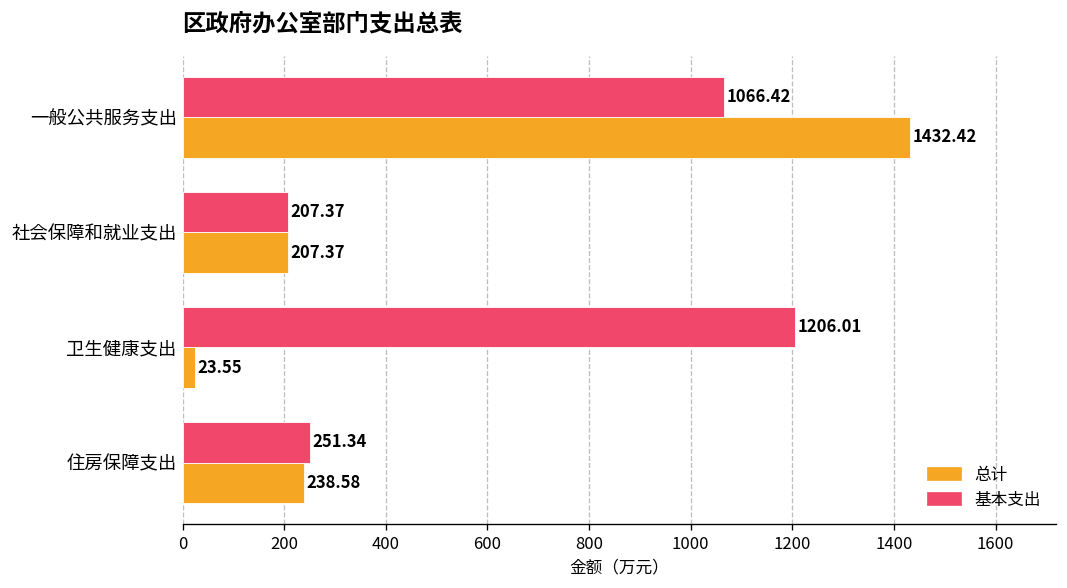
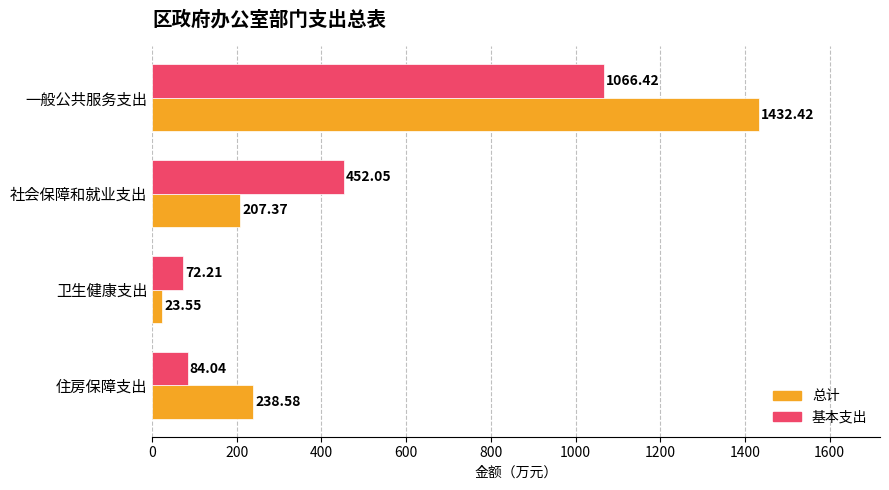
基本支出, 社会保障和就业支出: 207.37 -> 452.05
基本支出, 卫生健康支出: 1206.01 -> 72.21
基本支出, 住房保障支出: 251.34 -> 84.04
